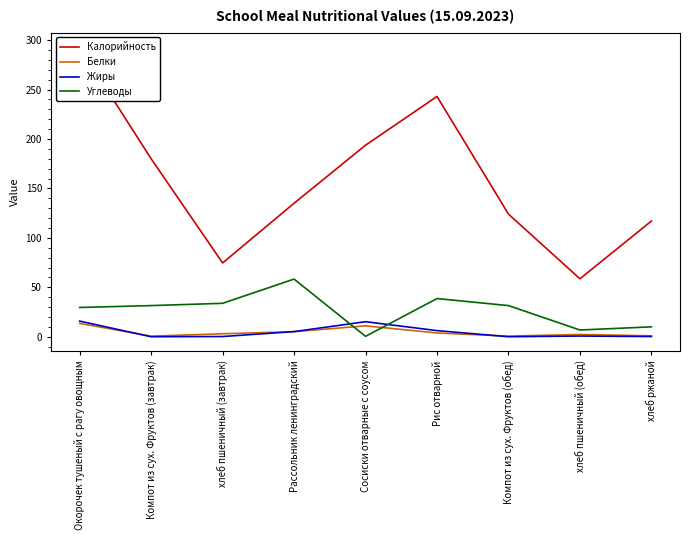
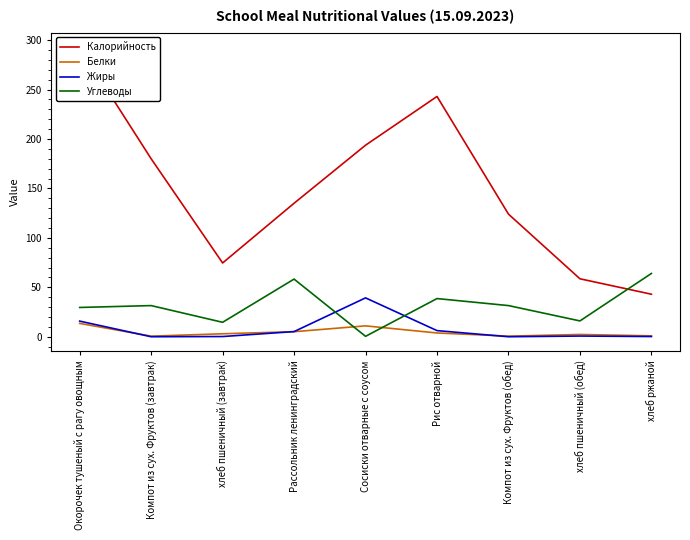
Углеводы, хлеб пшеничный (завтрак): 30 -> 10
Жиры, Сосиски отварные с соусом: 20 -> 40
Углеводы, хлеб пшеничный (обед): 10 -> 20
Калорийность, хлеб ржаной: 120 -> 40
Углеводы, хлеб ржаной: 10 -> 60
